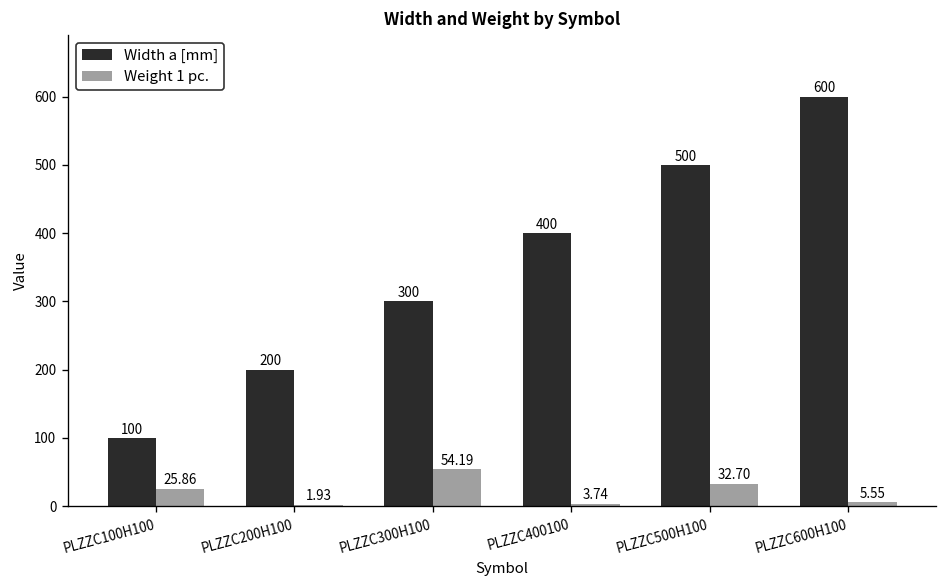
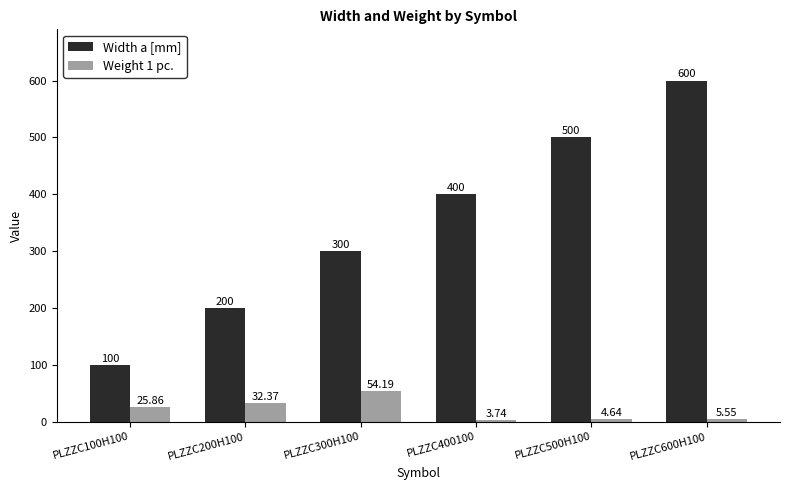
Weight 1 pc., PLZZC200H100: 1.93 -> 32.37
Weight 1 pc., PLZZC500H100: 32.70 -> 4.64
